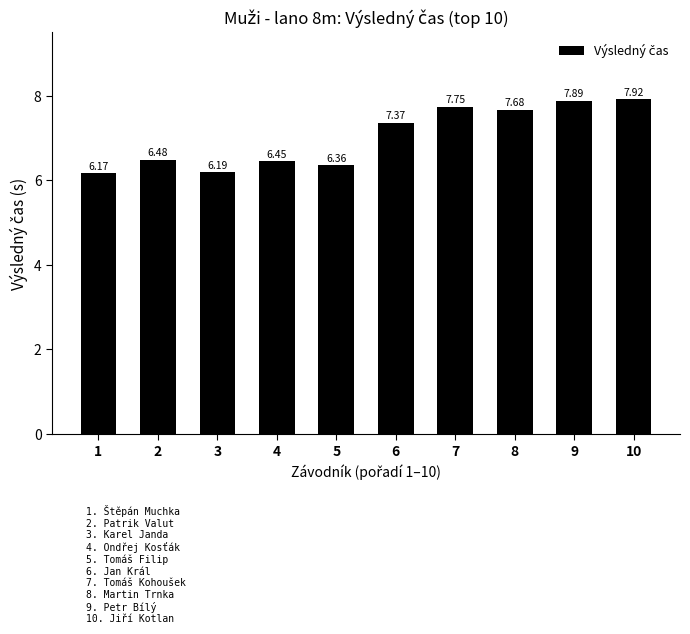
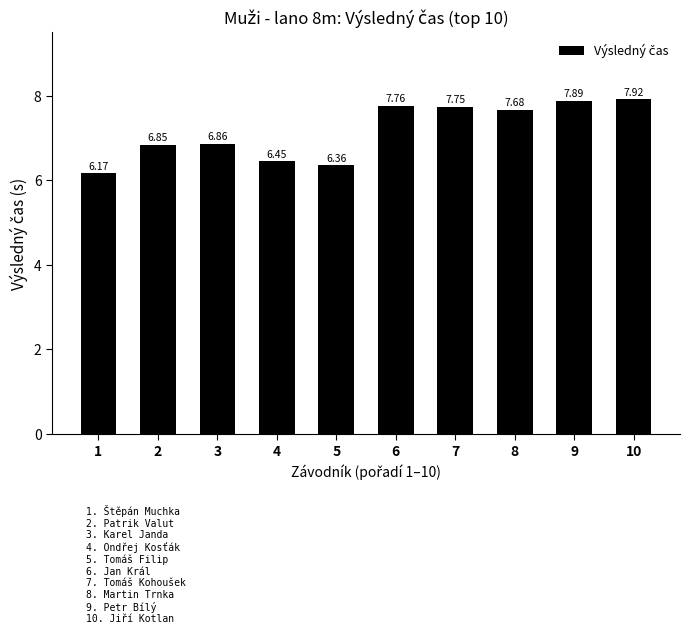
2: 6.48 -> 6.85
3: 6.19 -> 6.86
6: 7.37 -> 7.76
